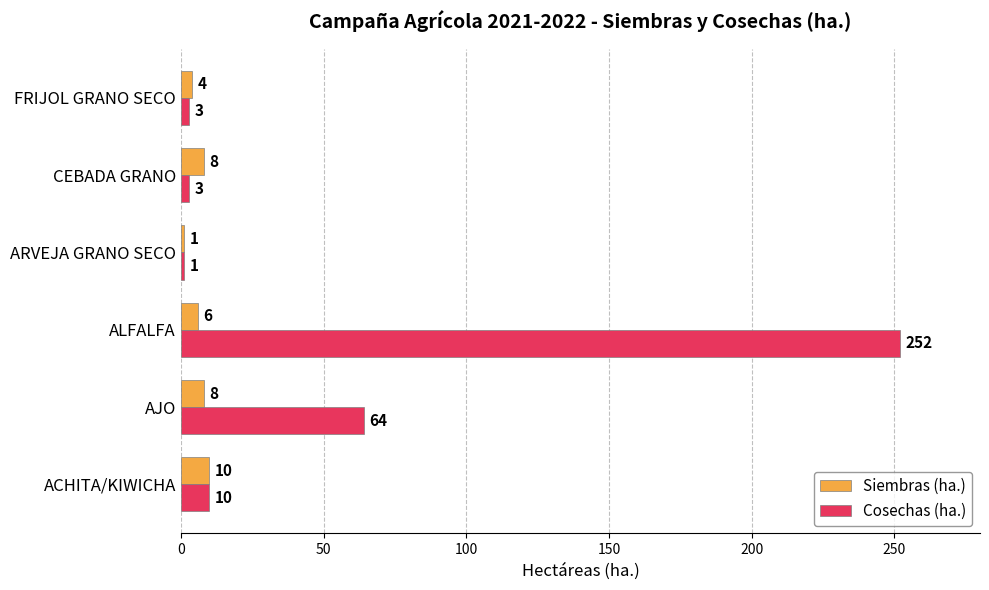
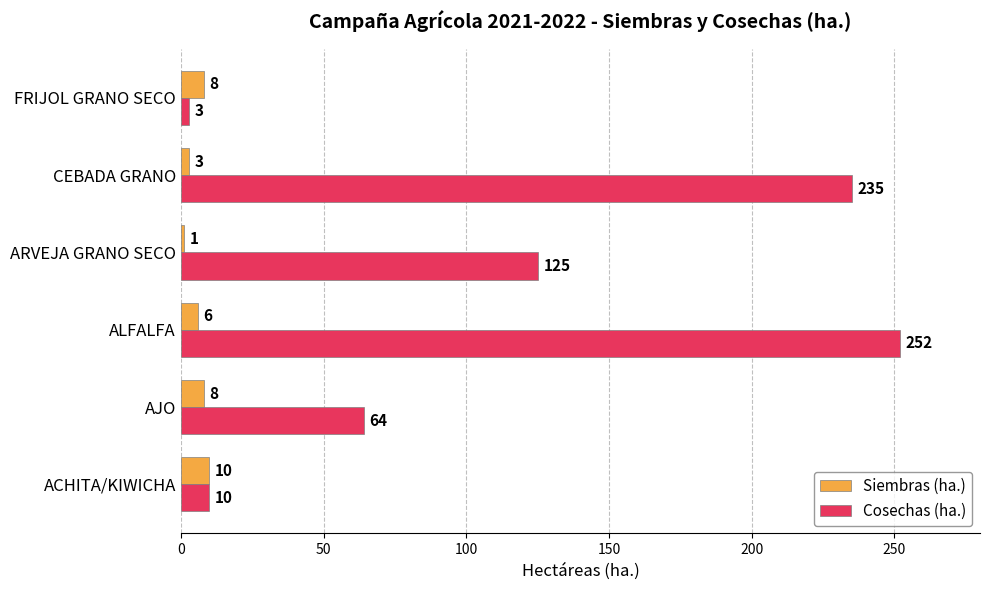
Siembras (ha.), FRIJOL GRANO SECO: 4 -> 8
Siembras (ha.), CEBADA GRANO: 8 -> 3
Cosechas (ha.), CEBADA GRANO: 3 -> 235
Cosechas (ha.), ARVEJA GRANO SECO: 1 -> 125
